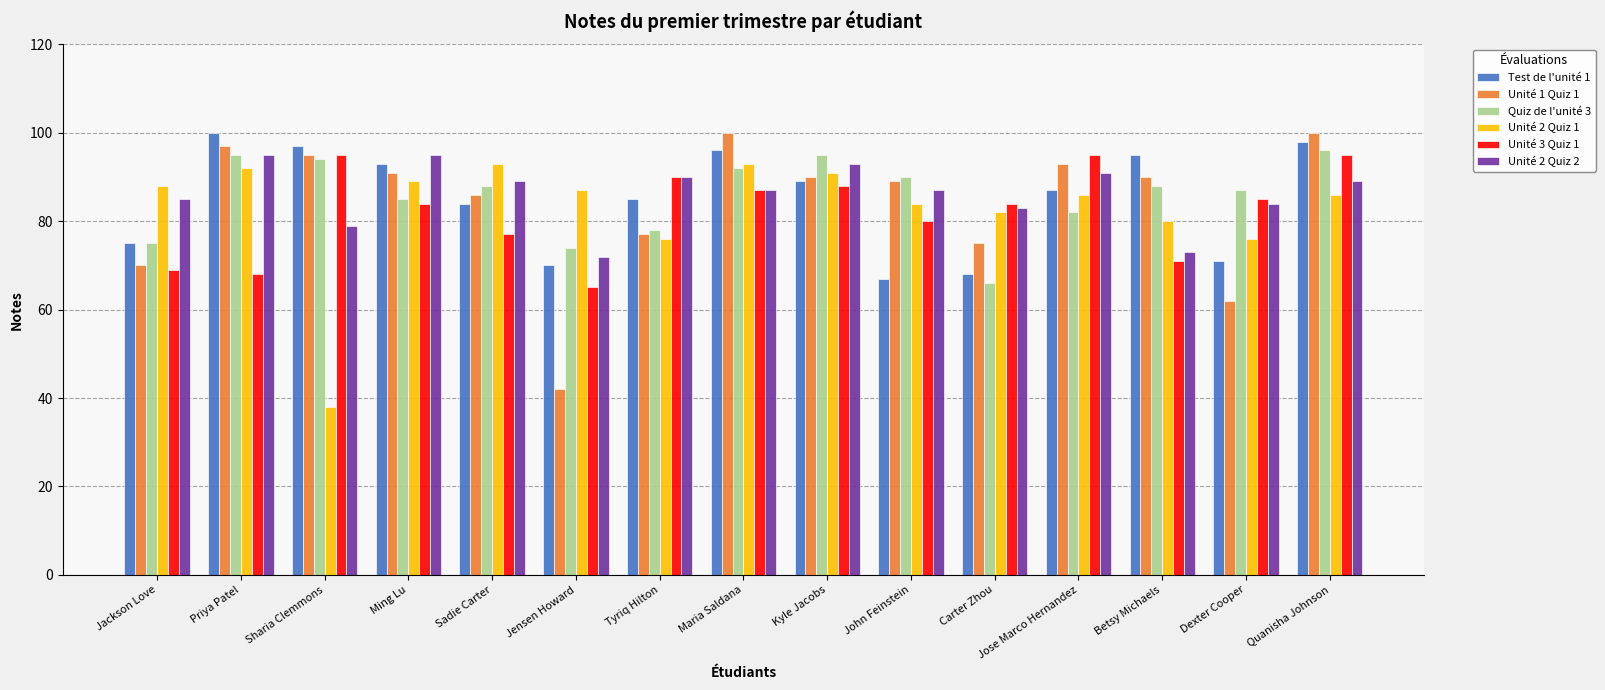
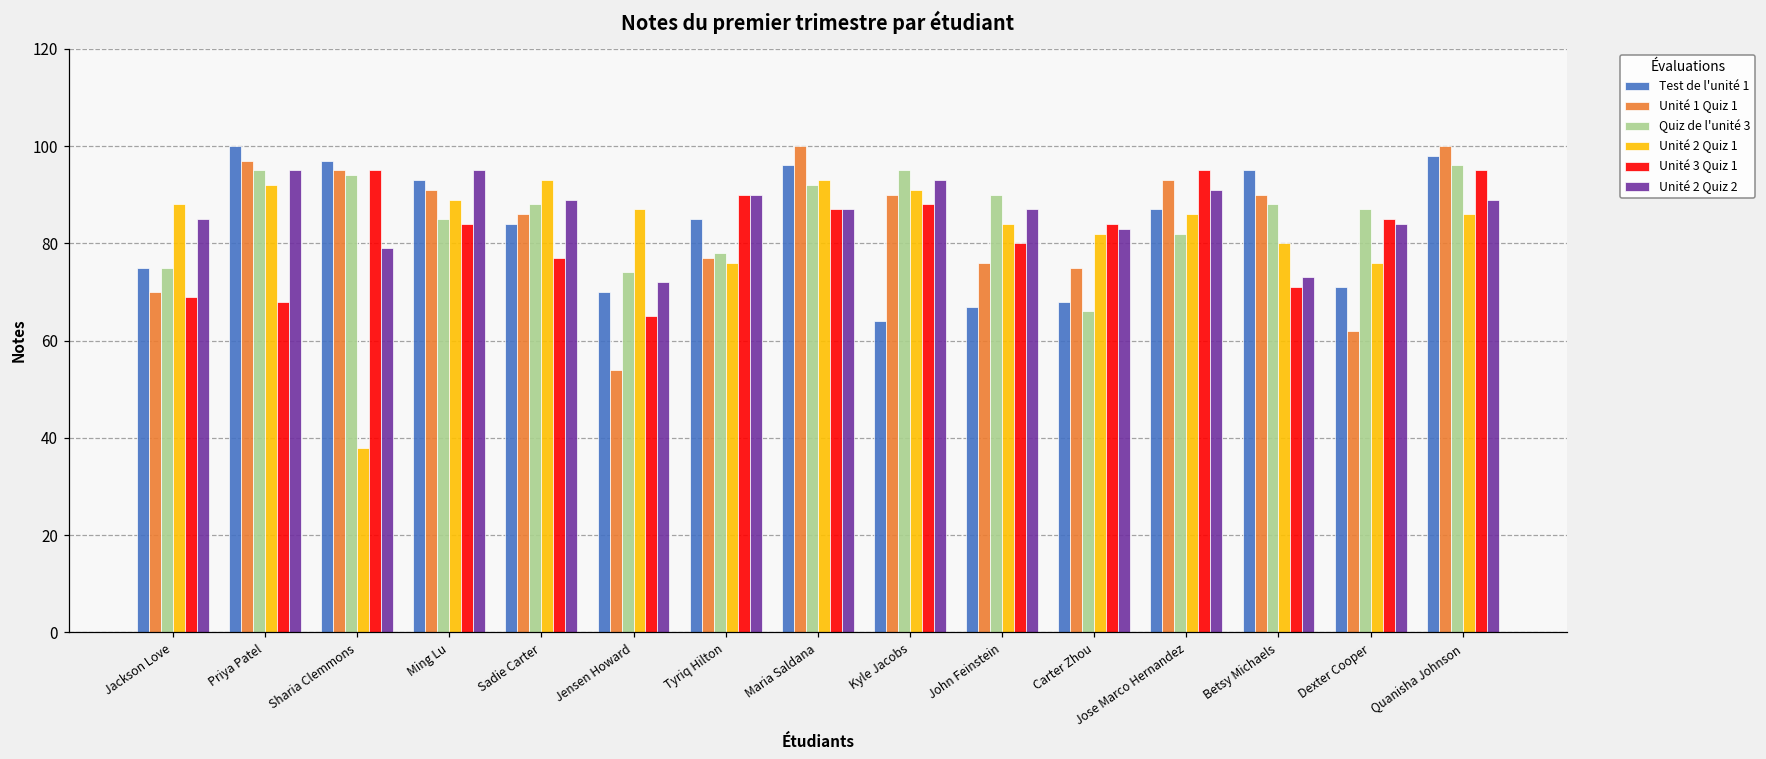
Unité 1 Quiz 1, Jensen Howard: 42 -> 54
Test de l'unité 1, Kyle Jacobs: 89 -> 64
Unité 1 Quiz 1, John Feinstein: 89 -> 76
